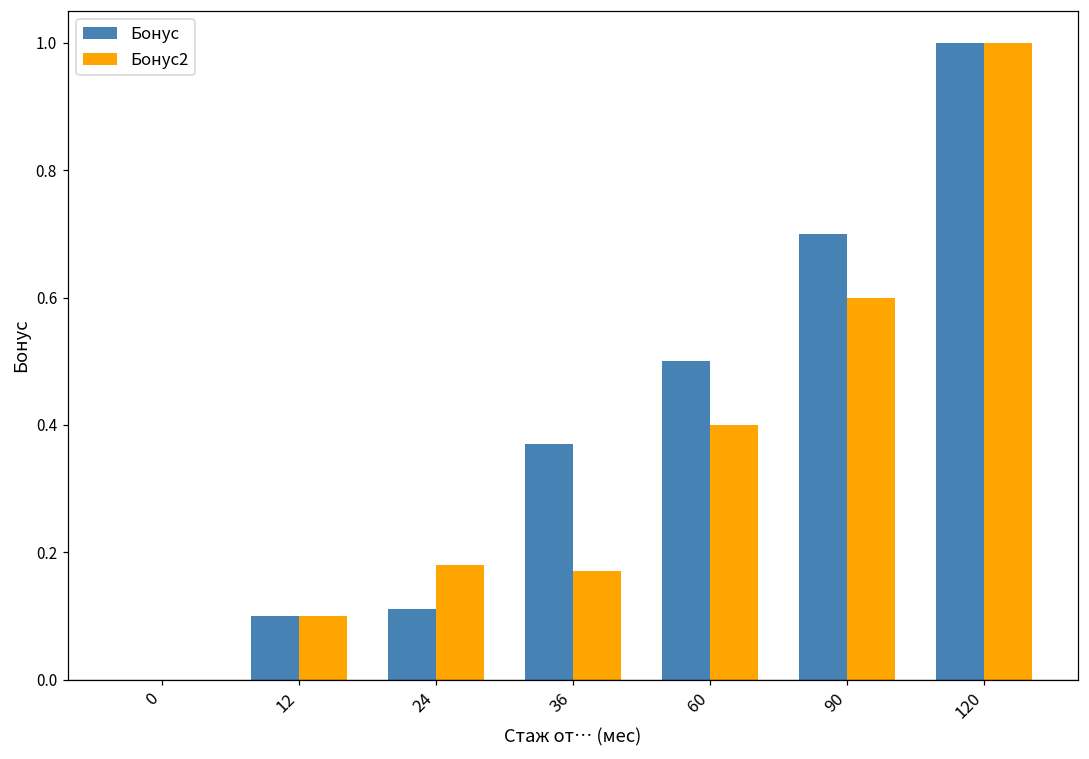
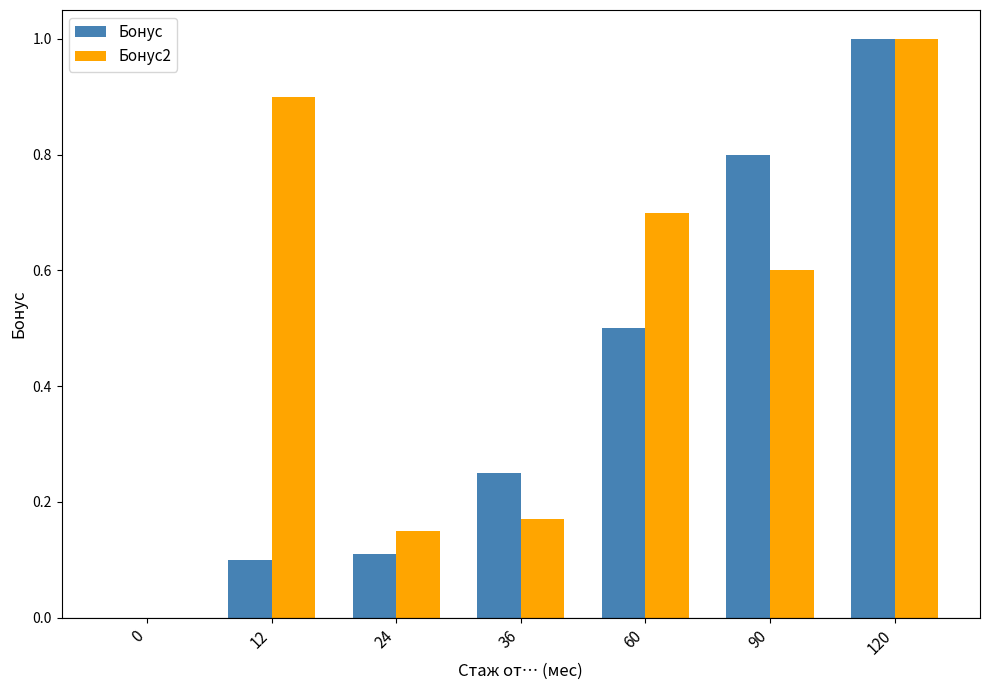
Бонус2, 12: 0.1 -> 0.9
Бонус2, 24: 0.18 -> 0.15
Бонус, 36: 0.37 -> 0.25
Бонус2, 60: 0.4 -> 0.7
Бонус, 90: 0.7 -> 0.8
